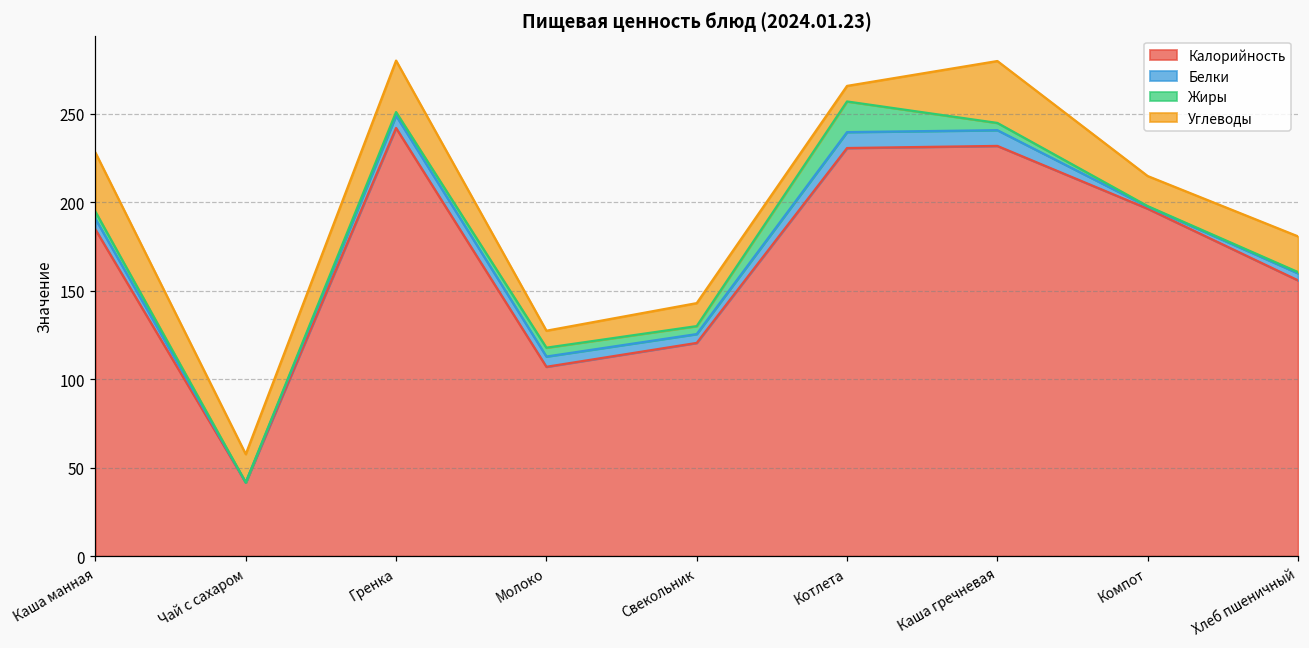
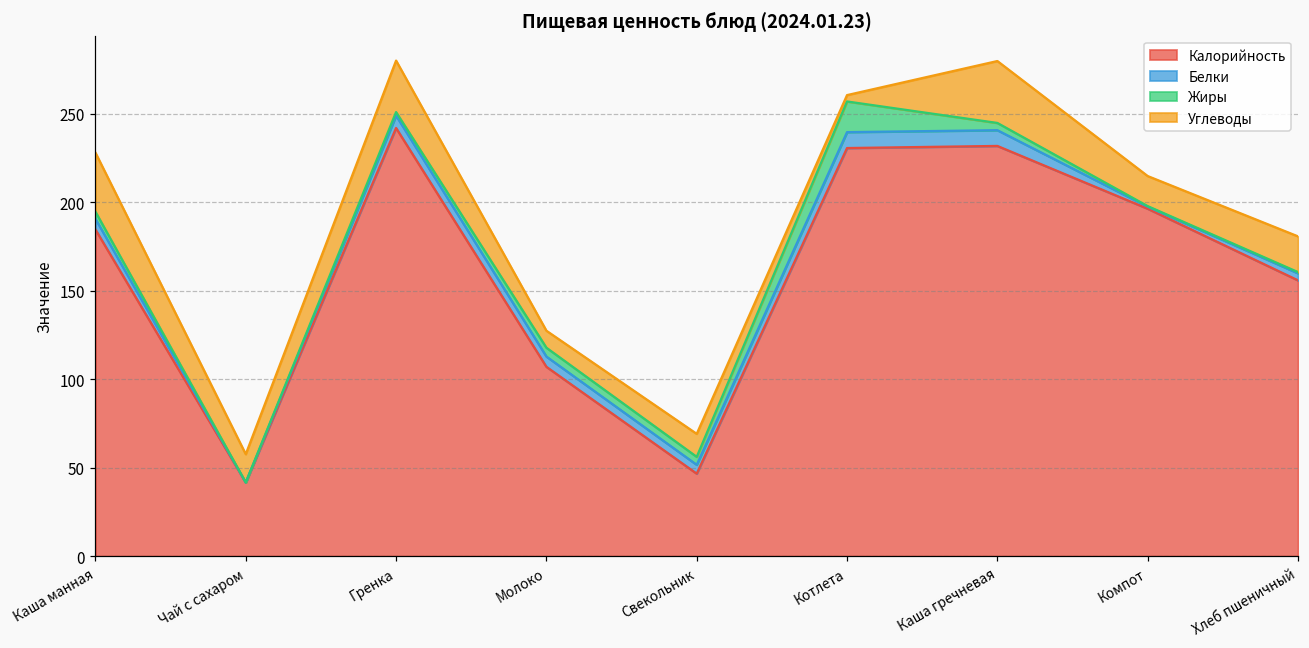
Калорийность, Свекольник: 121 -> 47
Углеводы, Котлета: 9 -> 4
